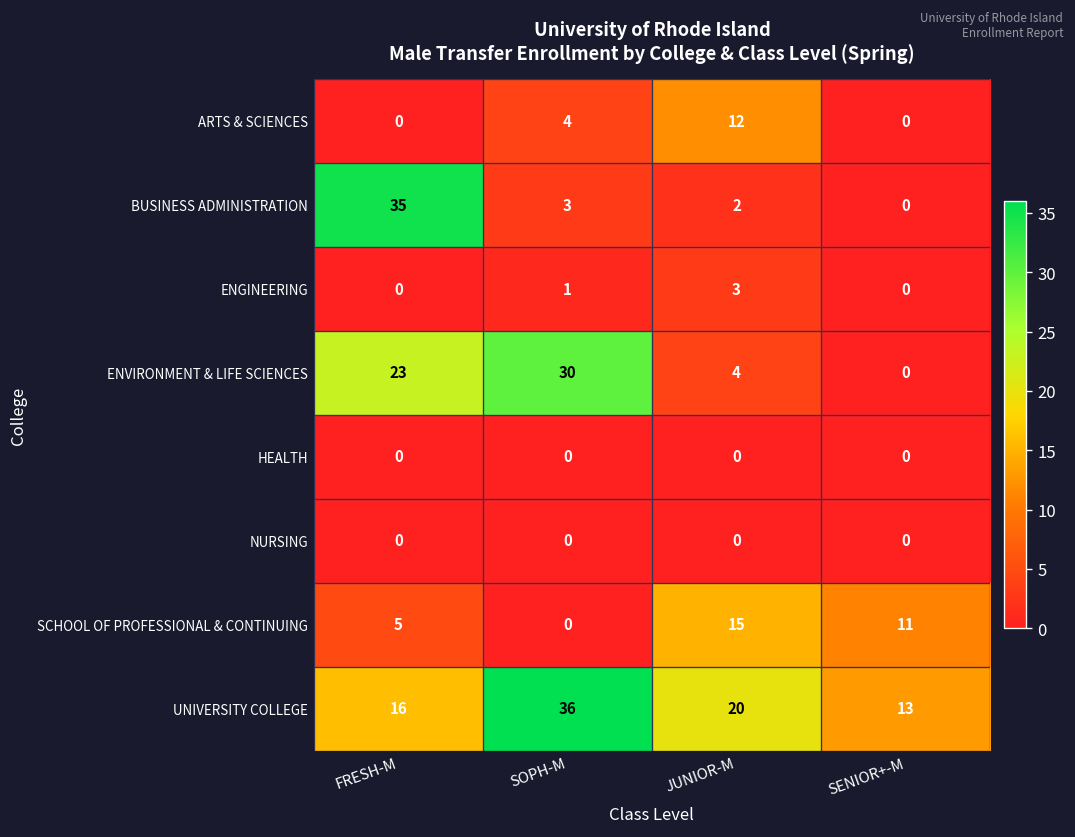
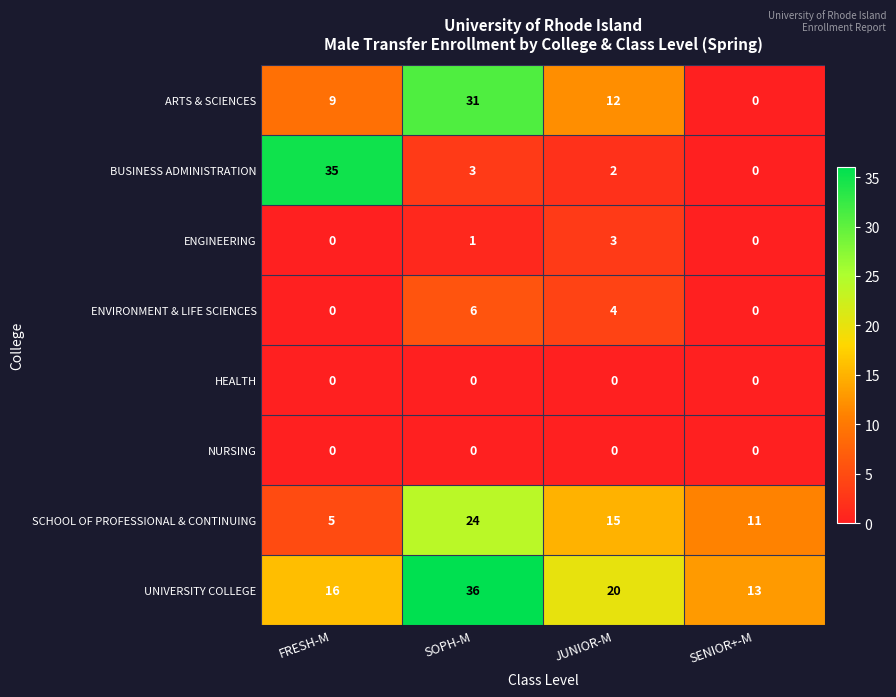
ARTS & SCIENCES, FRESH-M: 0 -> 9
ARTS & SCIENCES, SOPH-M: 4 -> 31
ENVIRONMENT & LIFE SCIENCES, FRESH-M: 23 -> 0
ENVIRONMENT & LIFE SCIENCES, SOPH-M: 30 -> 6
SCHOOL OF PROFESSIONAL & CONTINUING, SOPH-M: 0 -> 24
